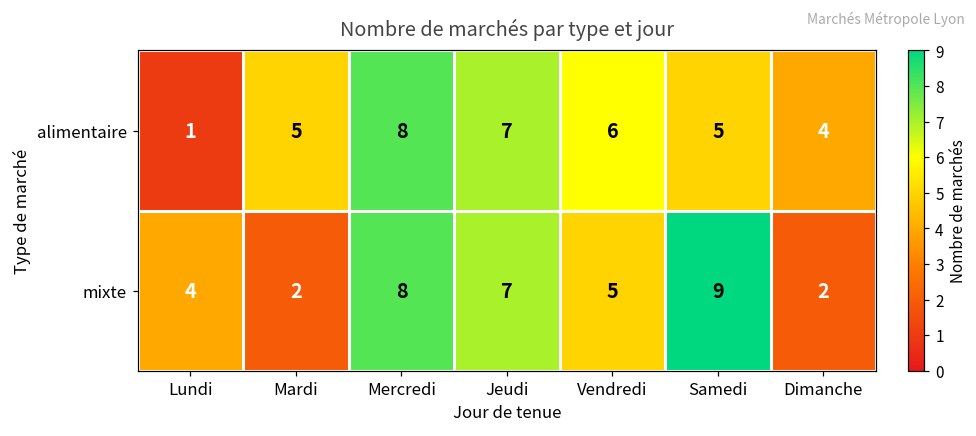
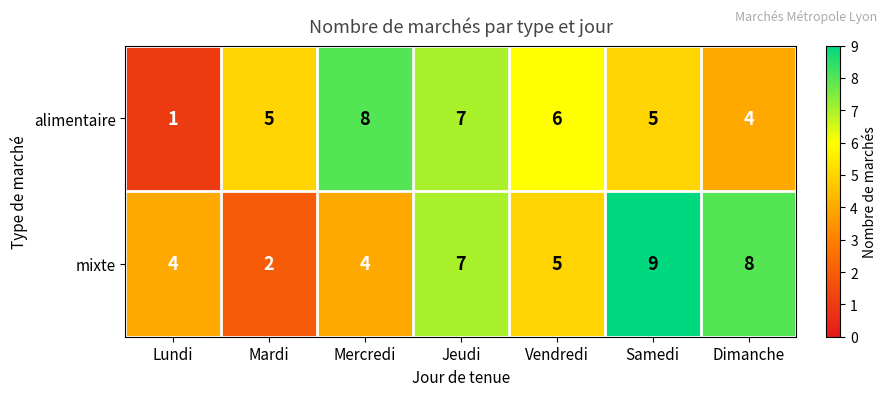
mixte, Mercredi: 8 -> 4
mixte, Dimanche: 2 -> 8
